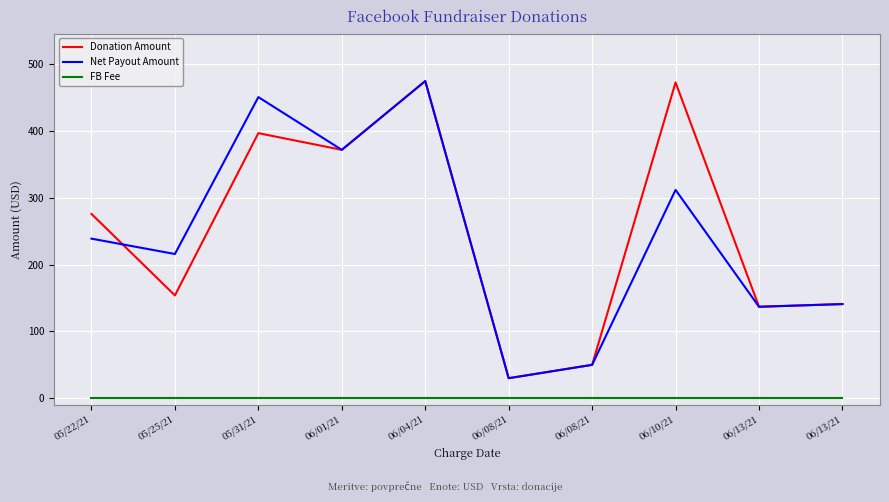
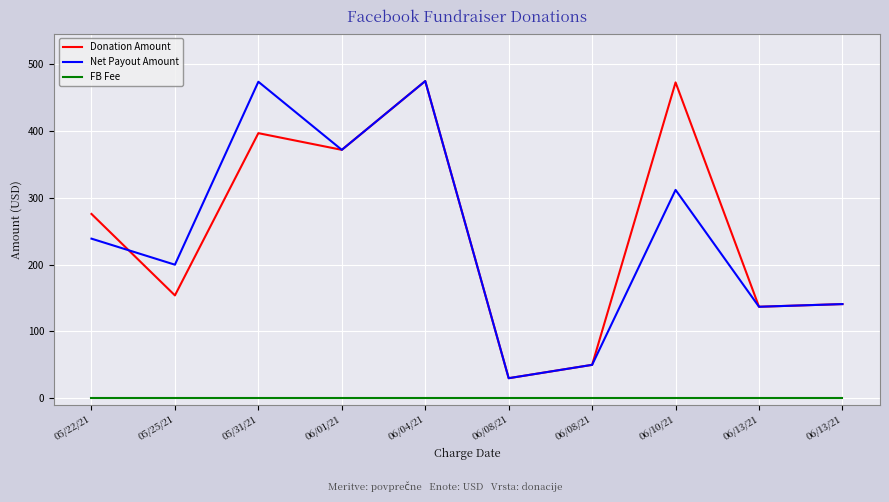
Net Payout Amount, 05/25/21: 220 -> 200
Net Payout Amount, 05/31/21: 450 -> 470
